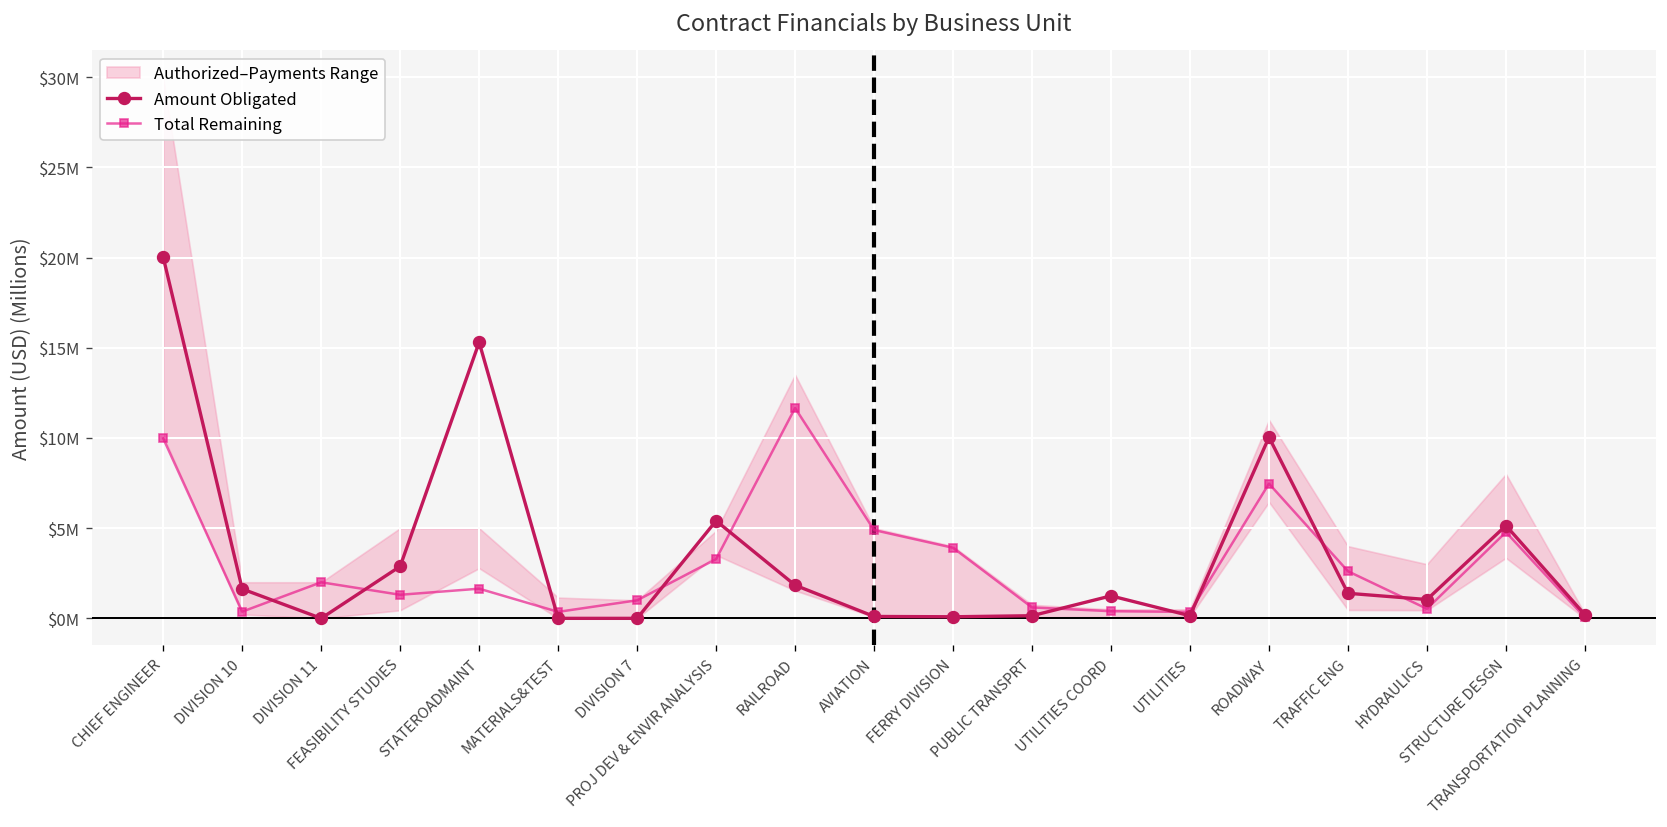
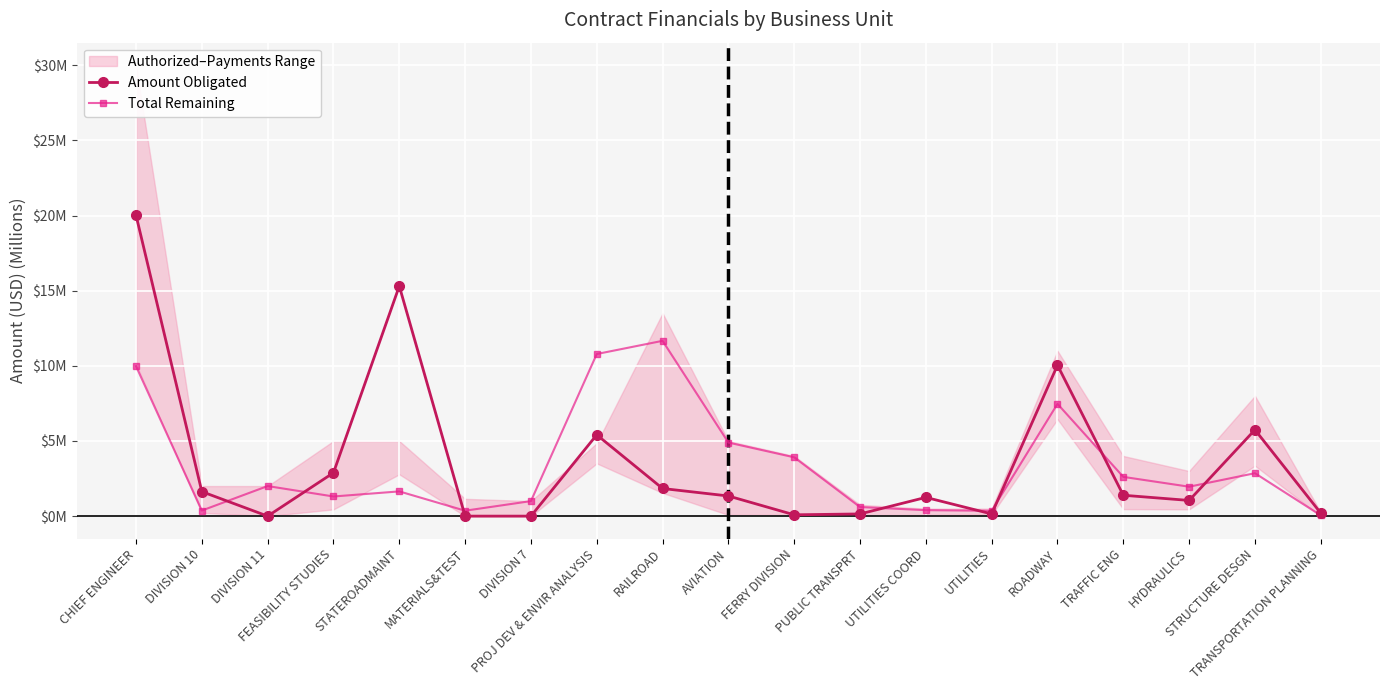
Total Remaining, PROJ DEV & ENVIR ANALYSIS: $3300000 -> $10800000
Amount Obligated, AVIATION: $100000 -> $1300000
Total Remaining, HYDRAULICS: $500000 -> $2000000
Amount Obligated, STRUCTURE DESGN: $5100000 -> $5700000
Total Remaining, STRUCTURE DESGN: $4800000 -> $2900000
